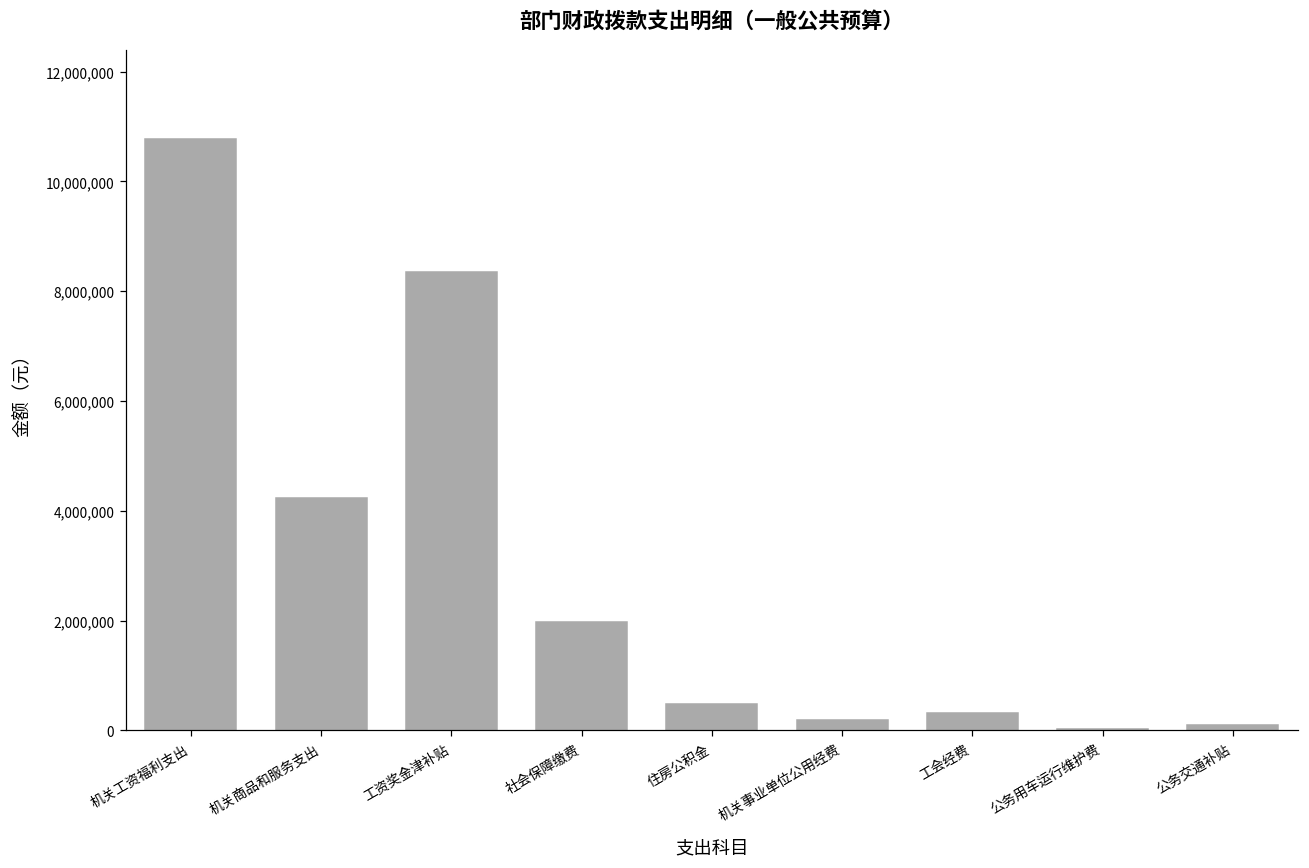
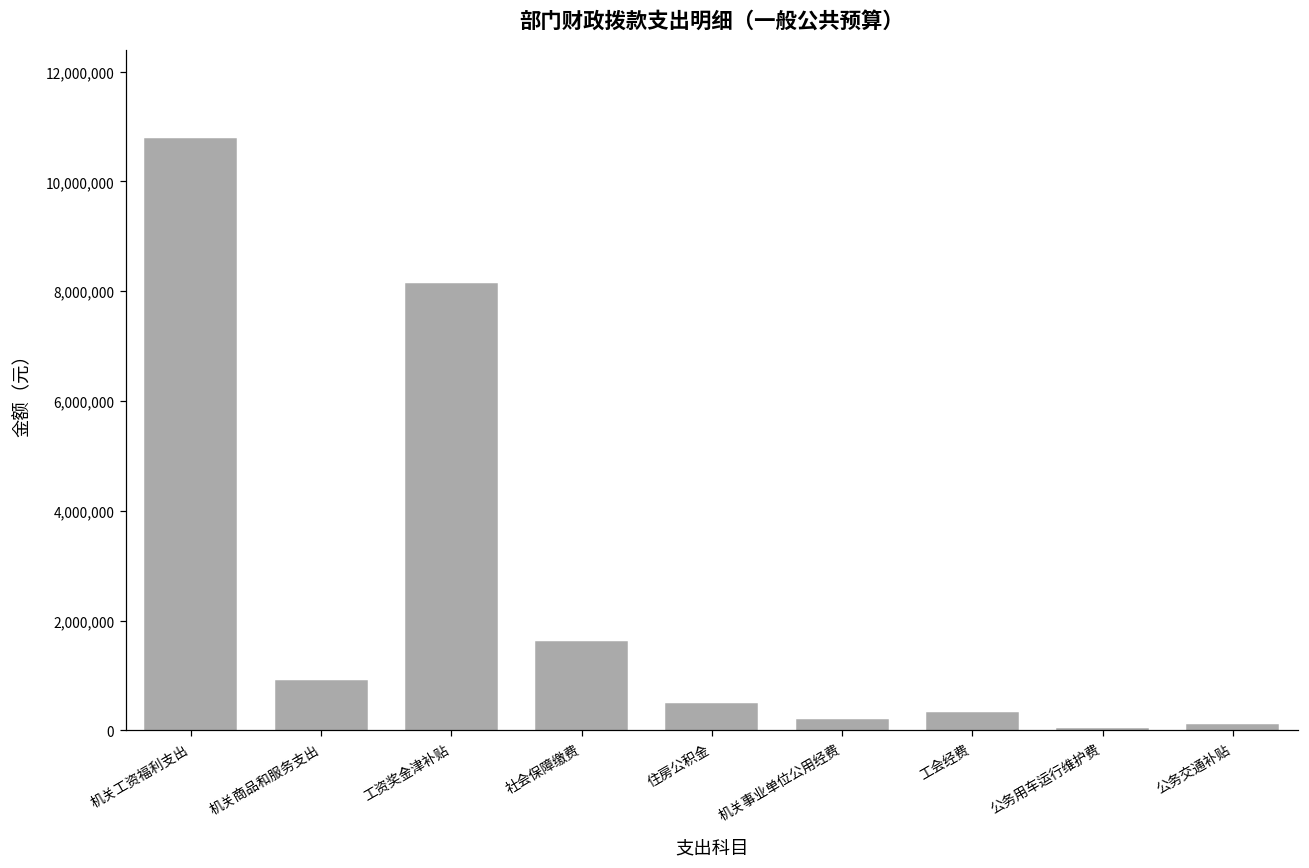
机关商品和服务支出: 4,200,000 -> 900,000
工资奖金津补贴: 8,400,000 -> 8,100,000
社会保障缴费: 2,000,000 -> 1,600,000
